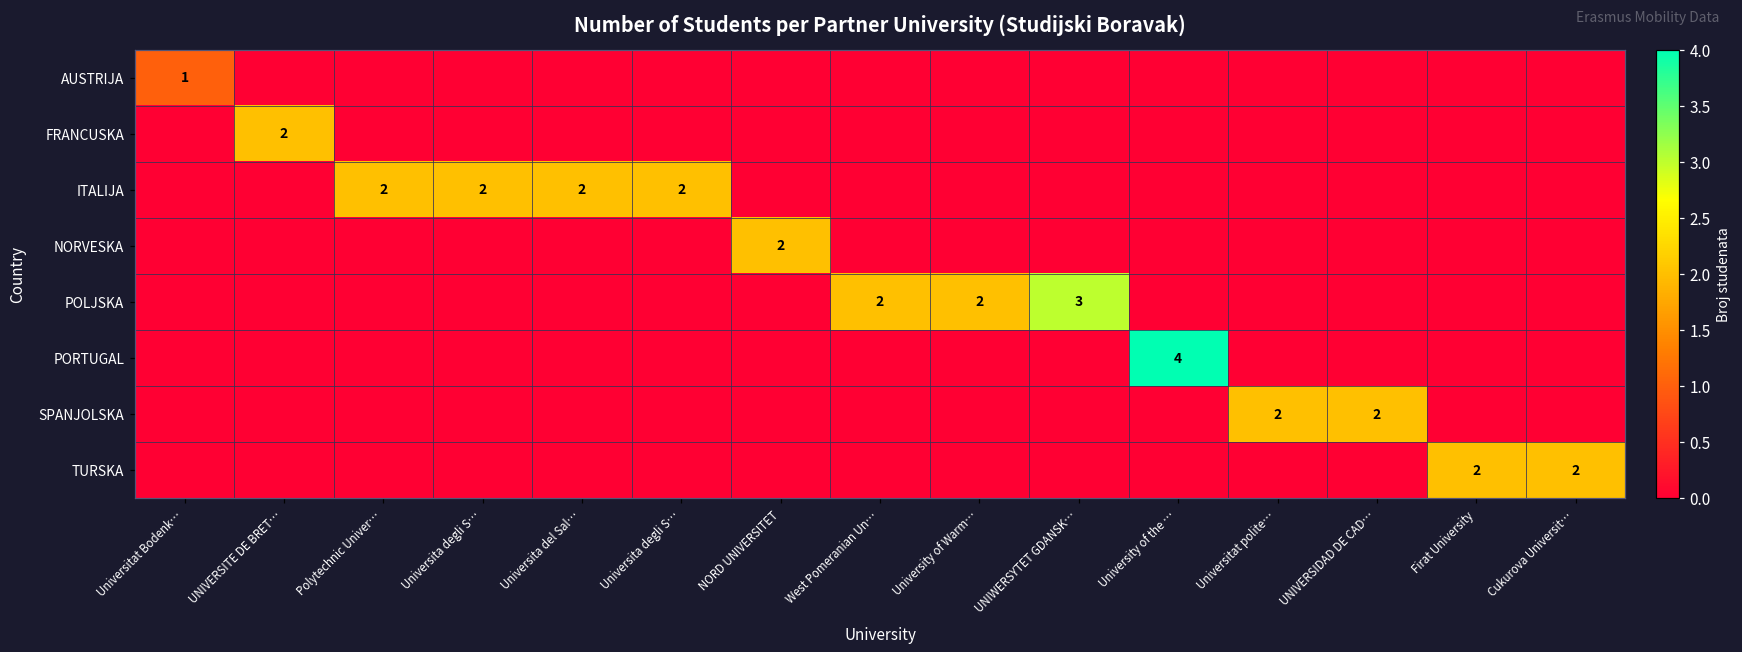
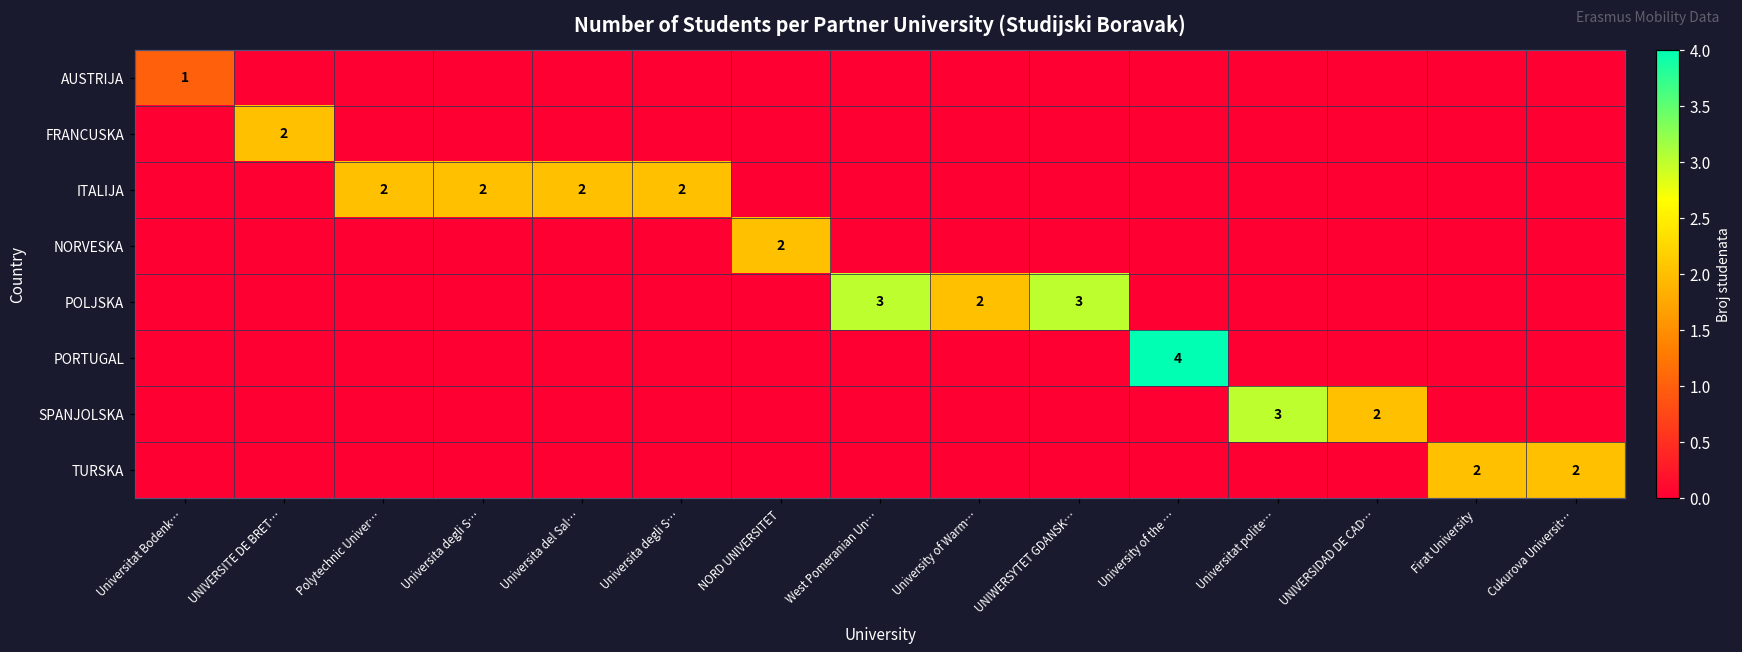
POLJSKA, West Pomeranian Un…: 2 -> 3
SPANJOLSKA, Universitat polite…: 2 -> 3
